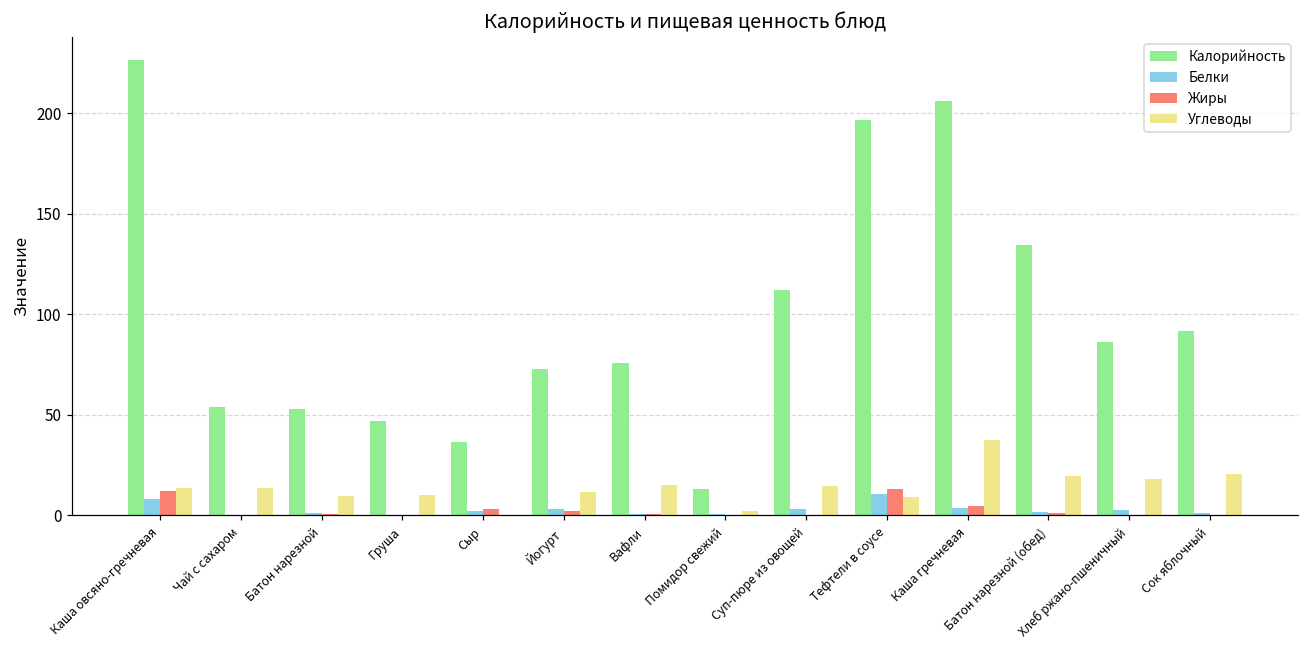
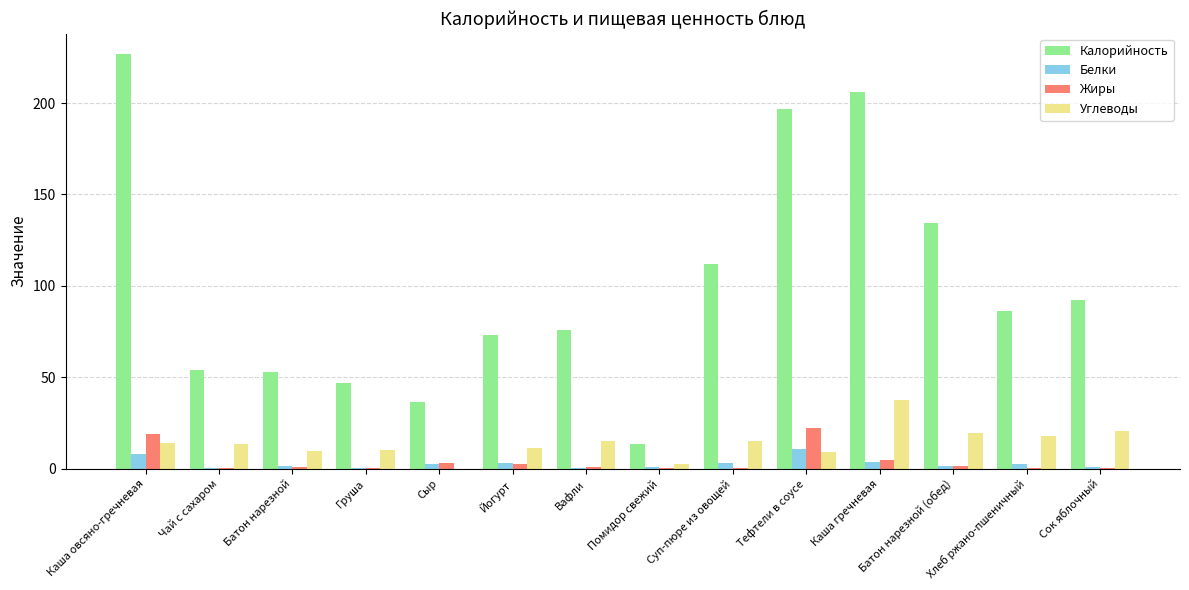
Жиры, Каша овсяно-гречневая: 12 -> 19
Жиры, Тефтели в соусе: 13 -> 22
